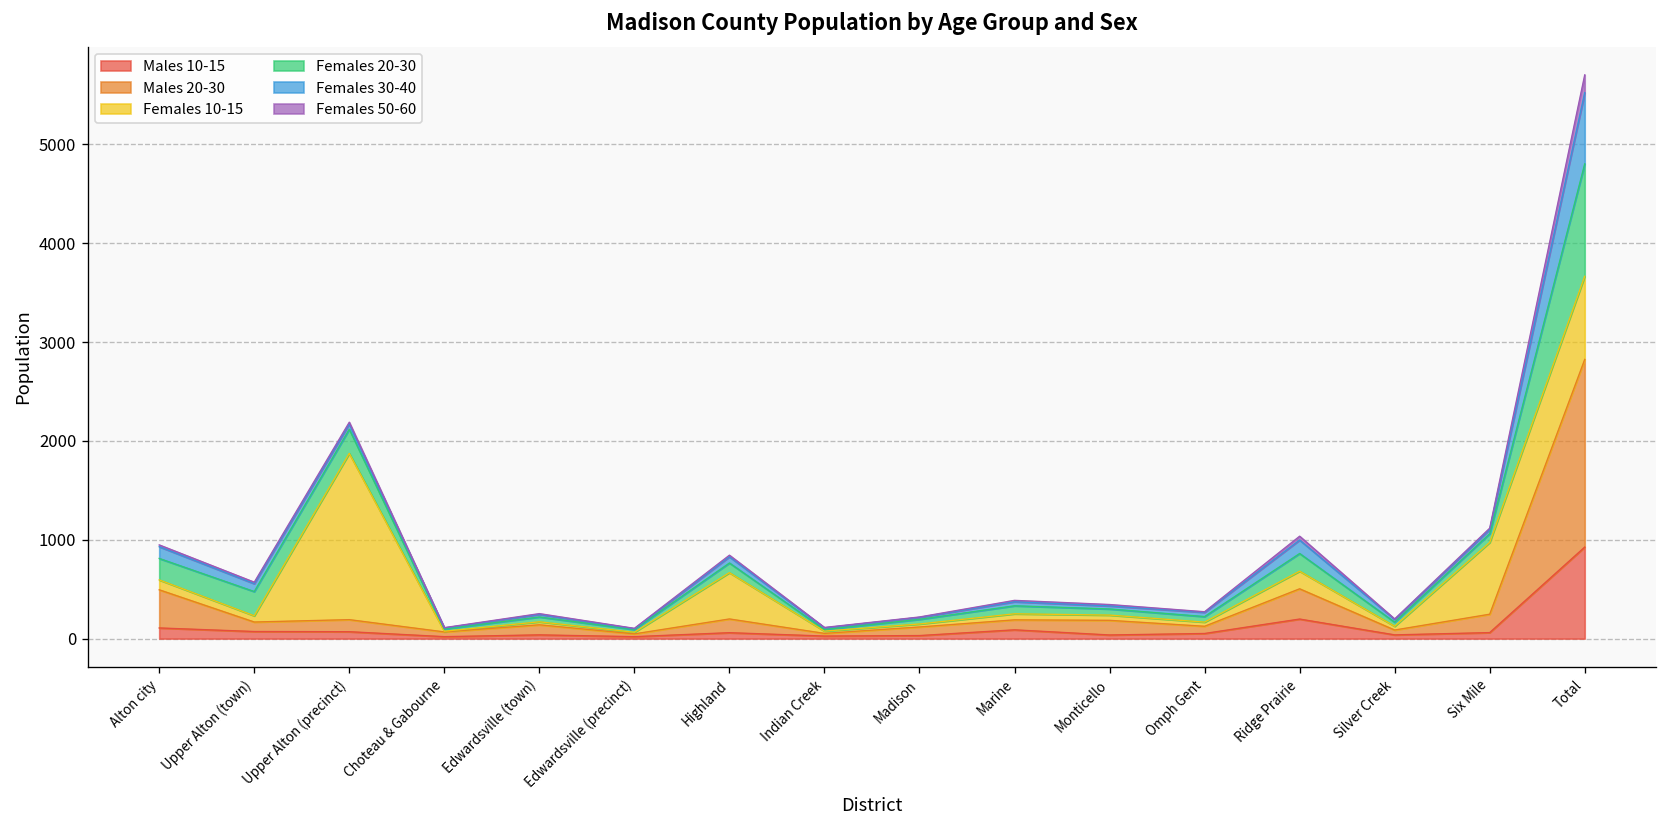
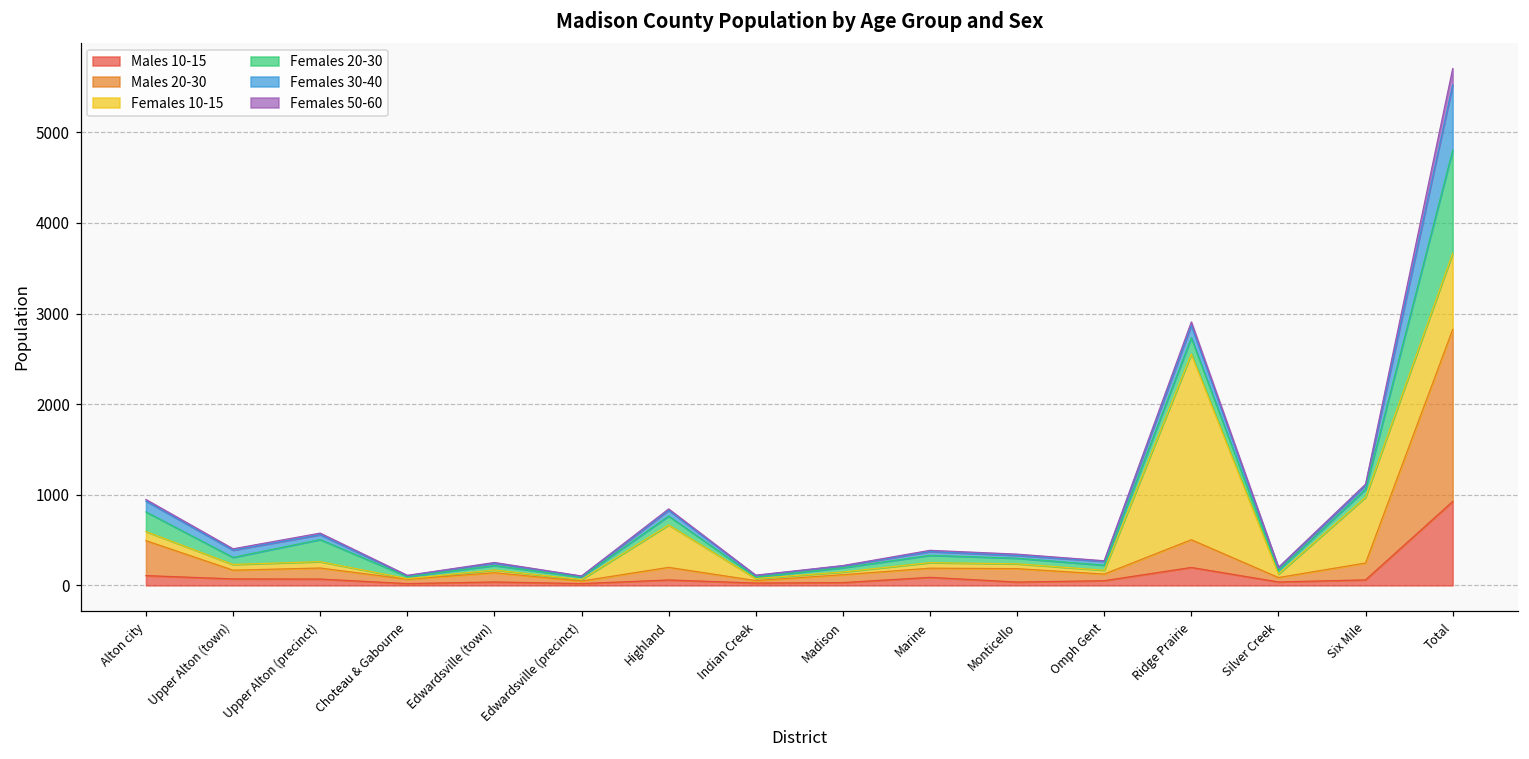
Females 20-30, Upper Alton (town): 200 -> 100
Females 10-15, Upper Alton (precinct): 1700 -> 100
Females 10-15, Ridge Prairie: 200 -> 2000
